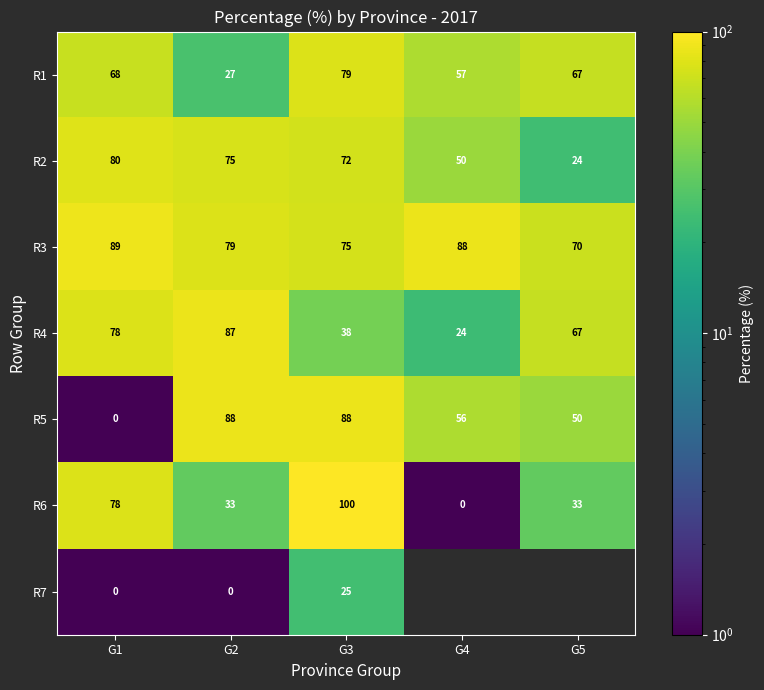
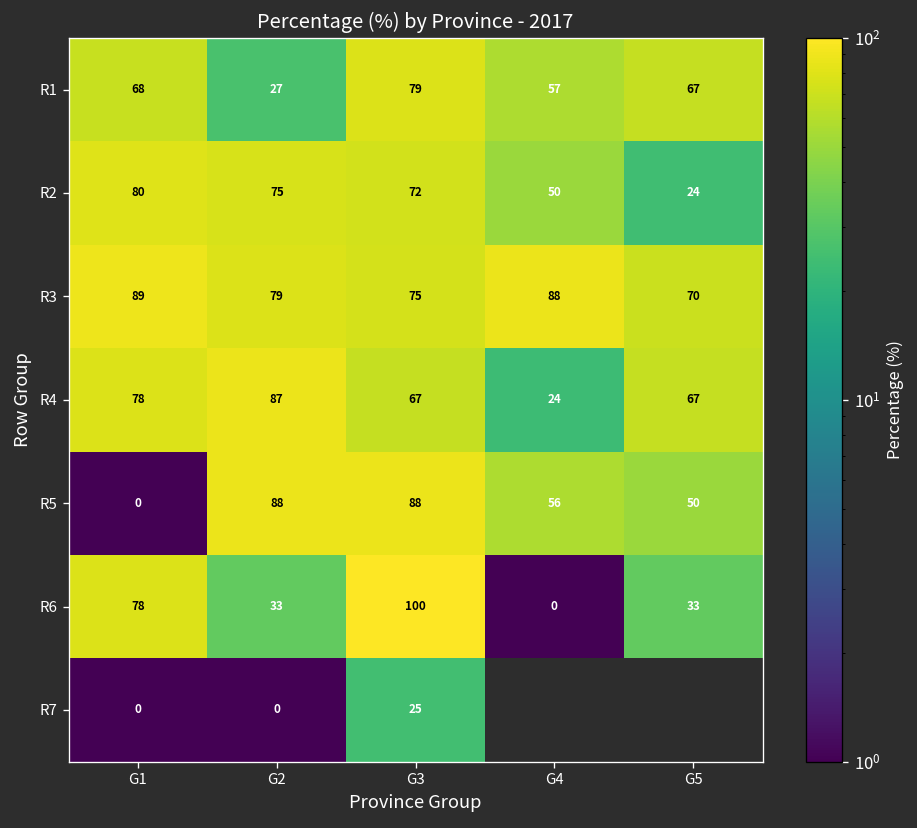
R4, G3: 38 -> 67
